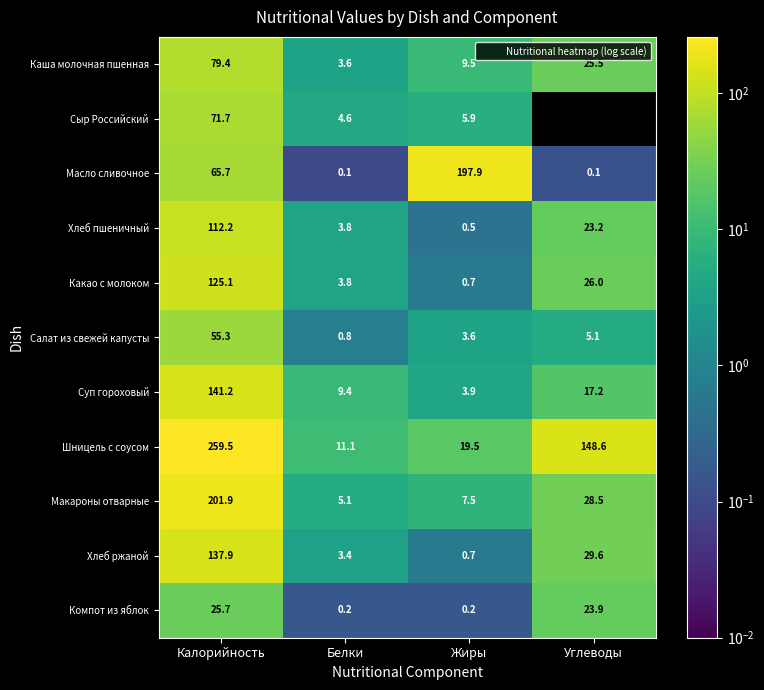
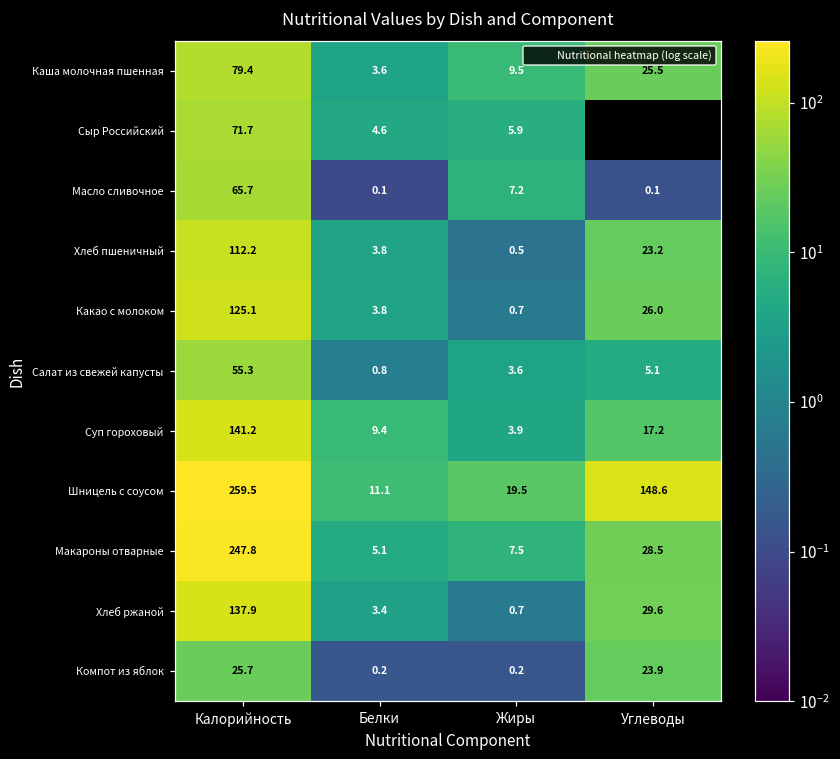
Масло сливочное, Жиры: 197.9 -> 7.2
Макароны отварные, Калорийность: 201.9 -> 247.8
